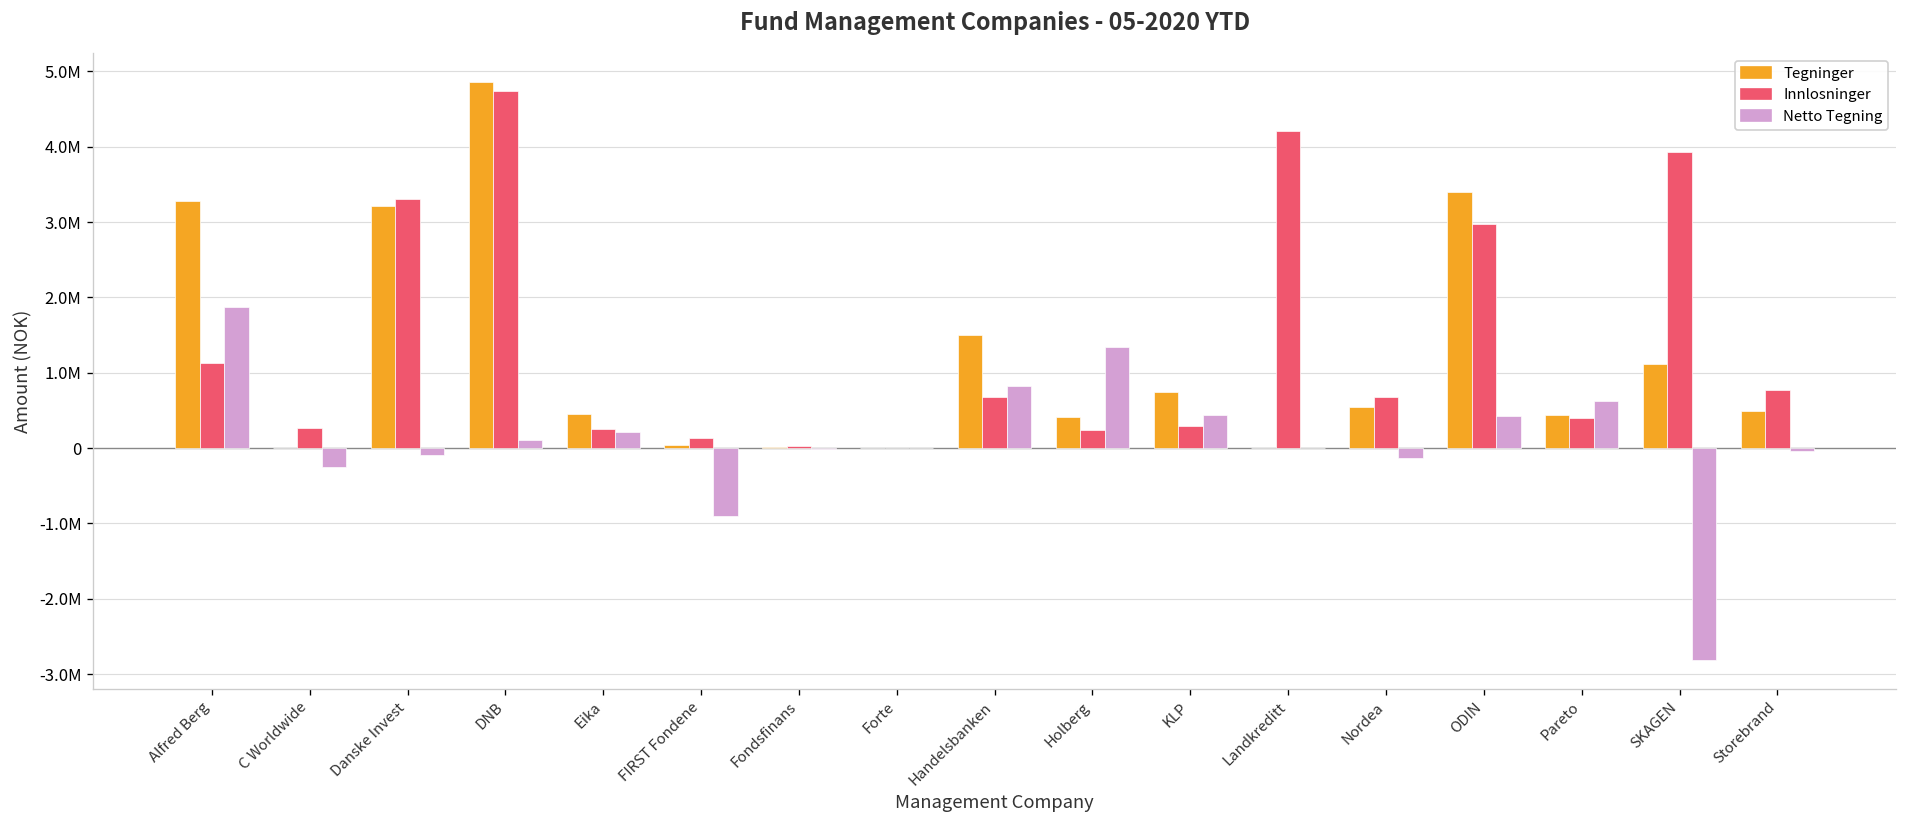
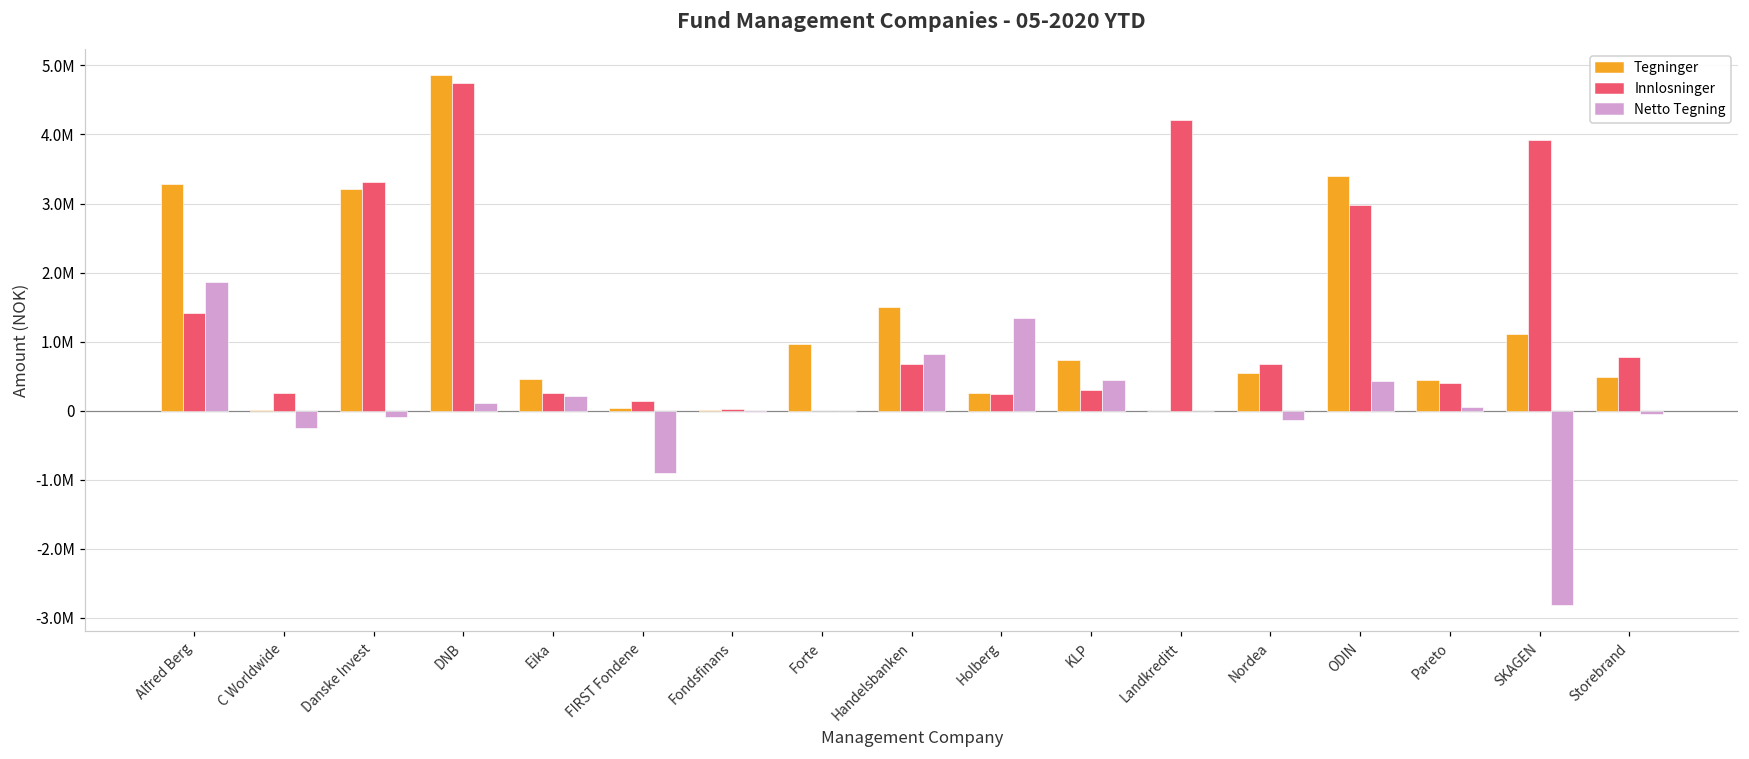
Innlosninger, Alfred Berg: 1100000 -> 1400000
Tegninger, Forte: 0 -> 1000000
Tegninger, Holberg: 400000 -> 300000
Netto Tegning, Pareto: 600000 -> 0
